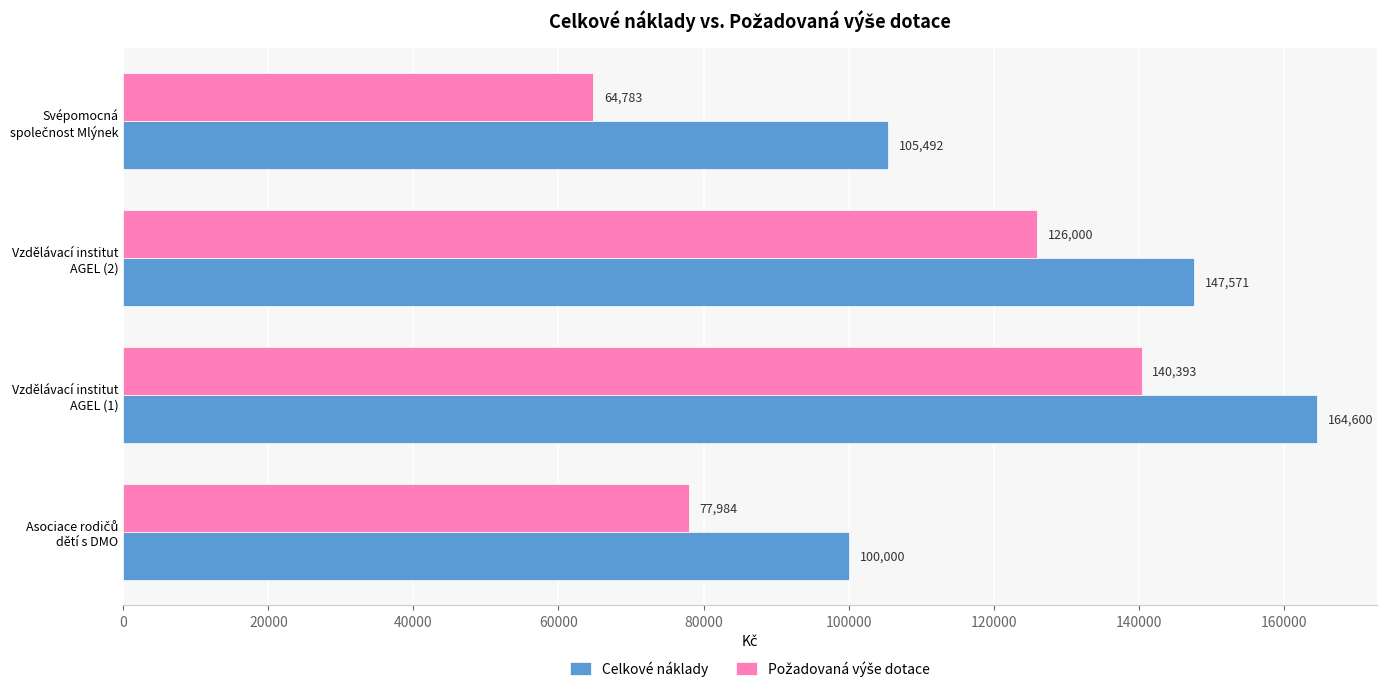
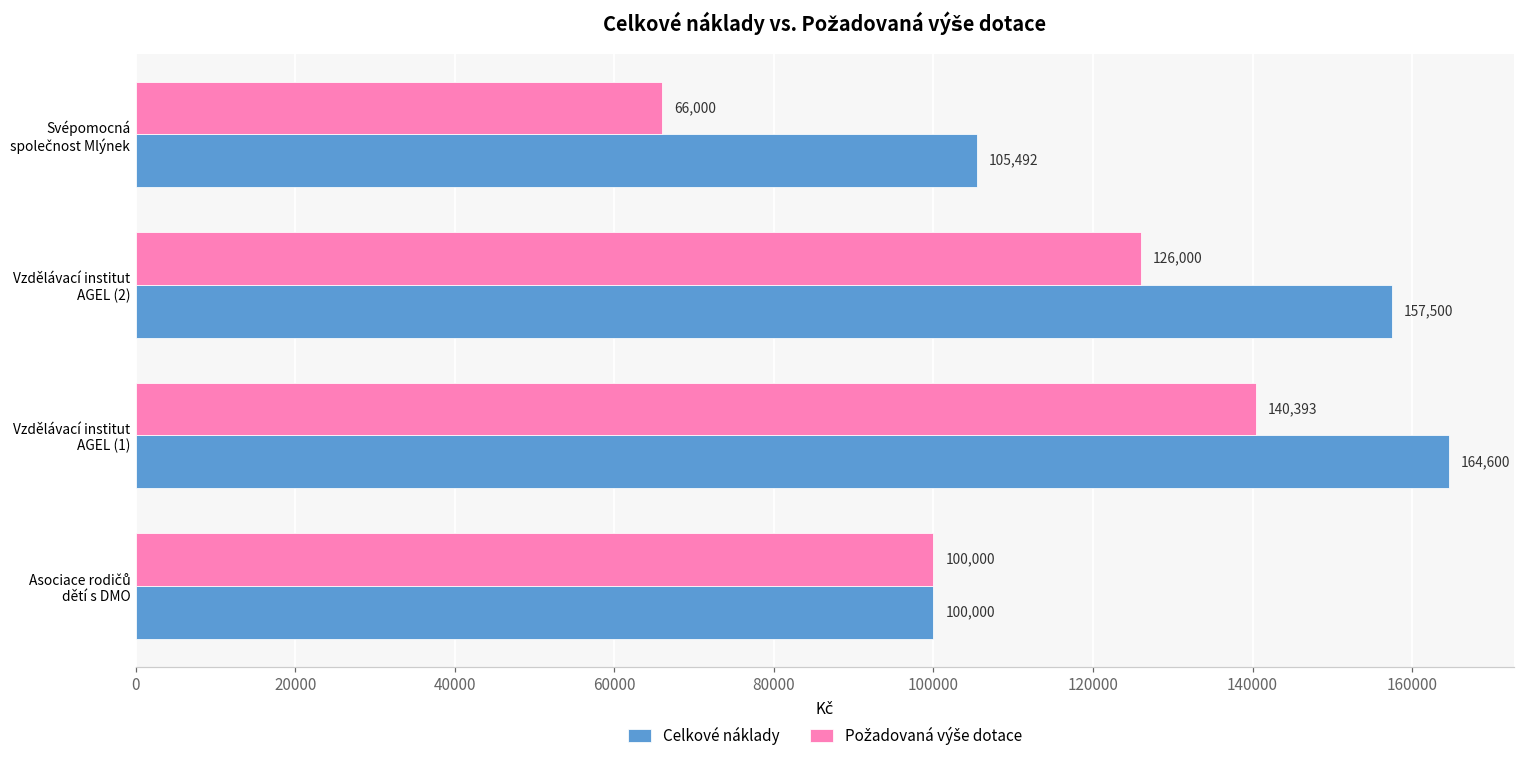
Požadovaná výše dotace, Svépomocná společnost Mlýnek: 64,783 -> 66,000
Celkové náklady, Vzdělávací institut AGEL (2): 147,571 -> 157,500
Požadovaná výše dotace, Asociace rodičů dětí s DMO: 77,984 -> 100,000
